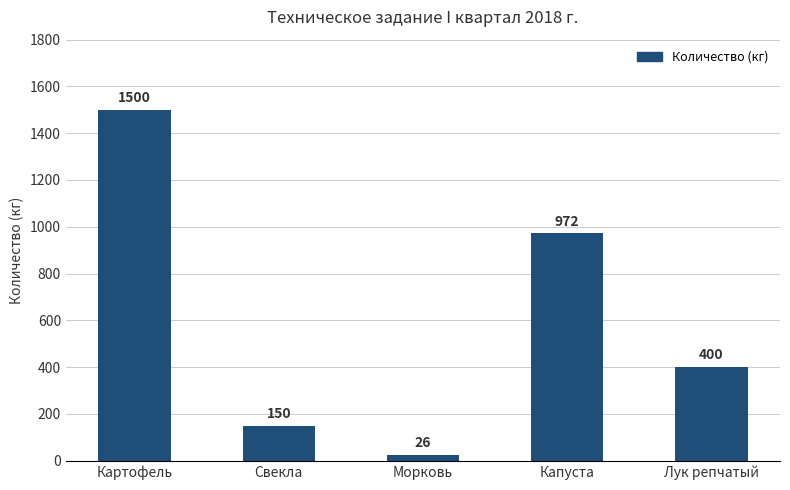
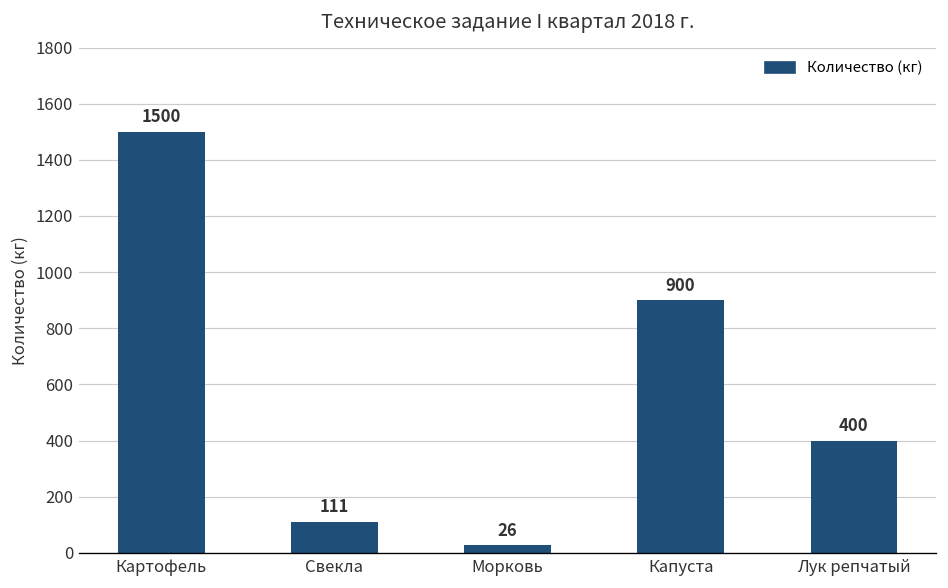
Свекла: 150 -> 111
Капуста: 972 -> 900
